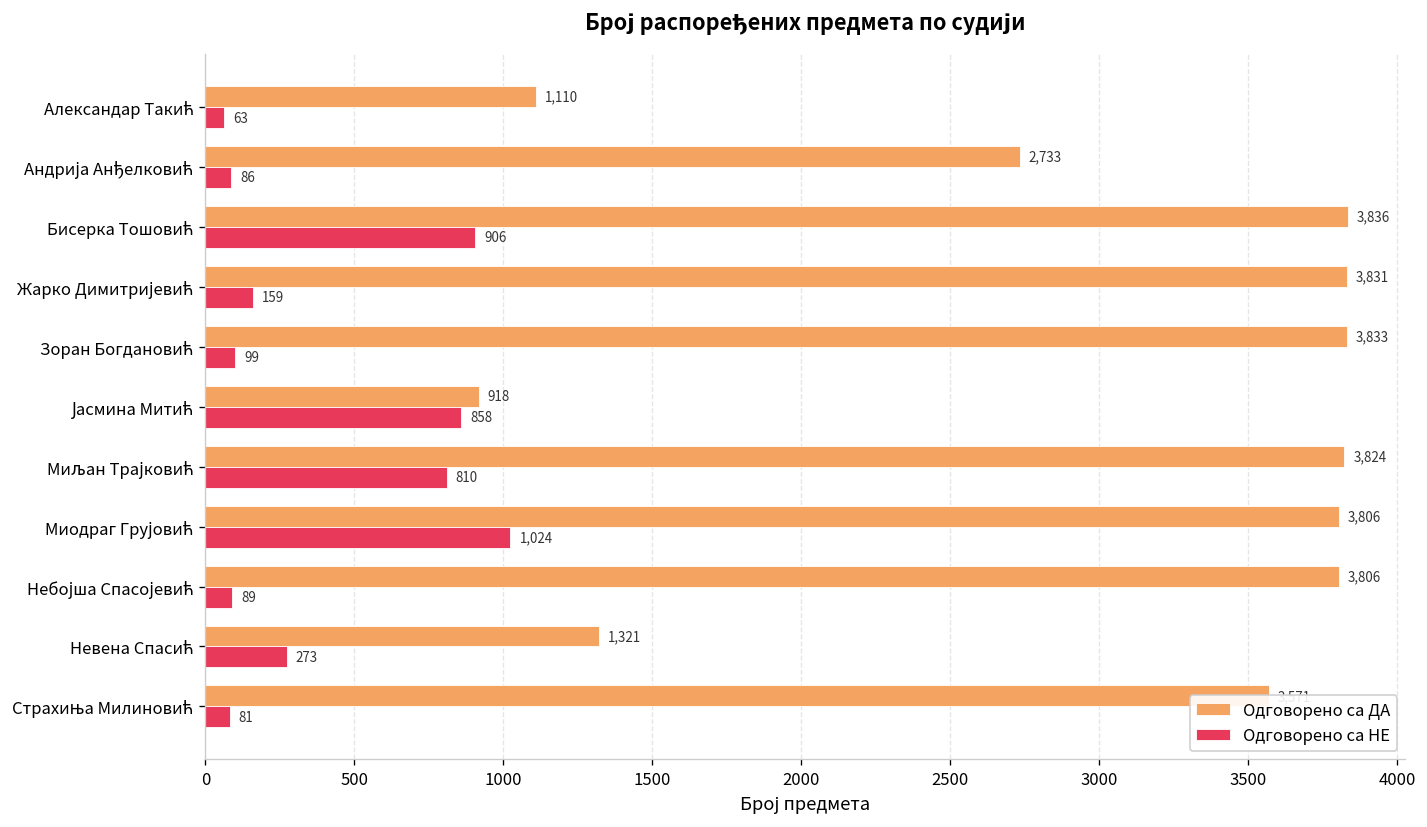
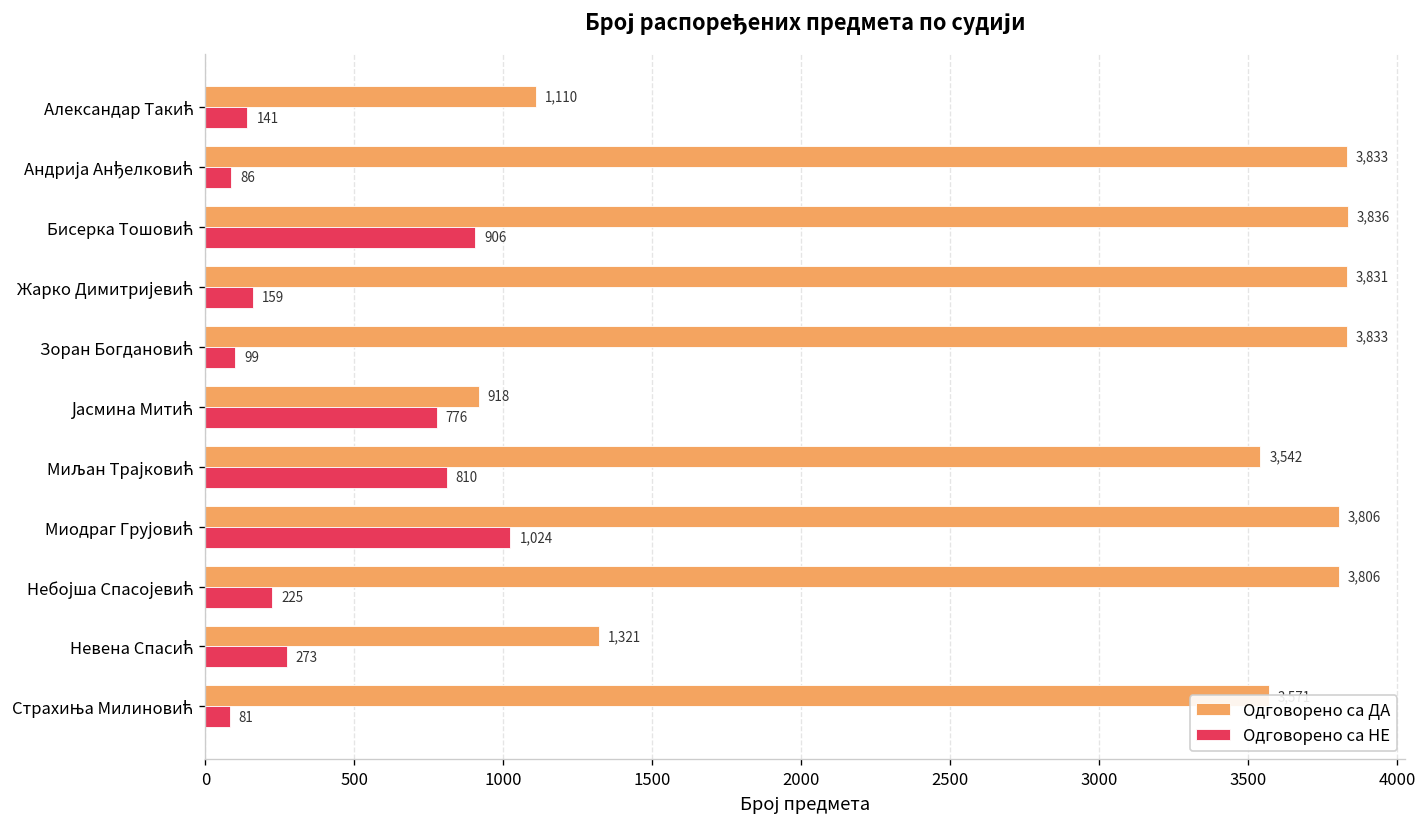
Одговорено са НЕ, Александар Такић: 63 -> 141
Одговорено са ДА, Андрија Анђелковић: 2,733 -> 3,833
Одговорено са НЕ, Јасмина Митић: 858 -> 776
Одговорено са ДА, Миљан Трајковић: 3,824 -> 3,542
Одговорено са НЕ, Небојша Спасојевић: 89 -> 225
